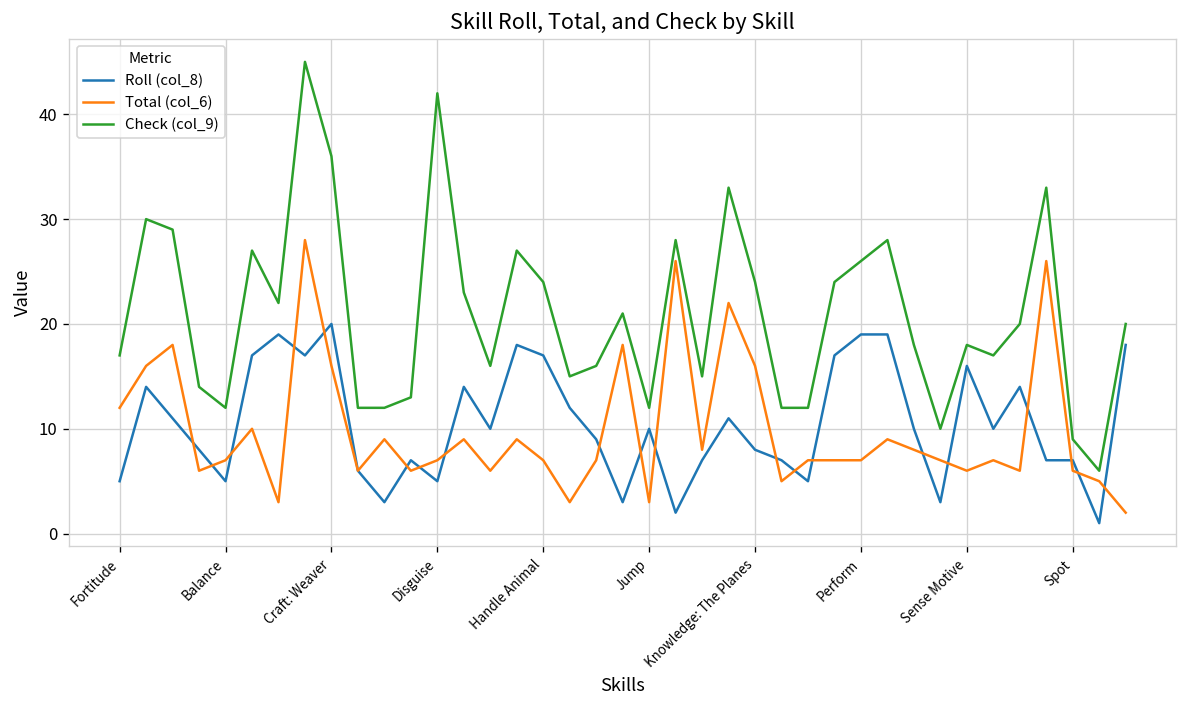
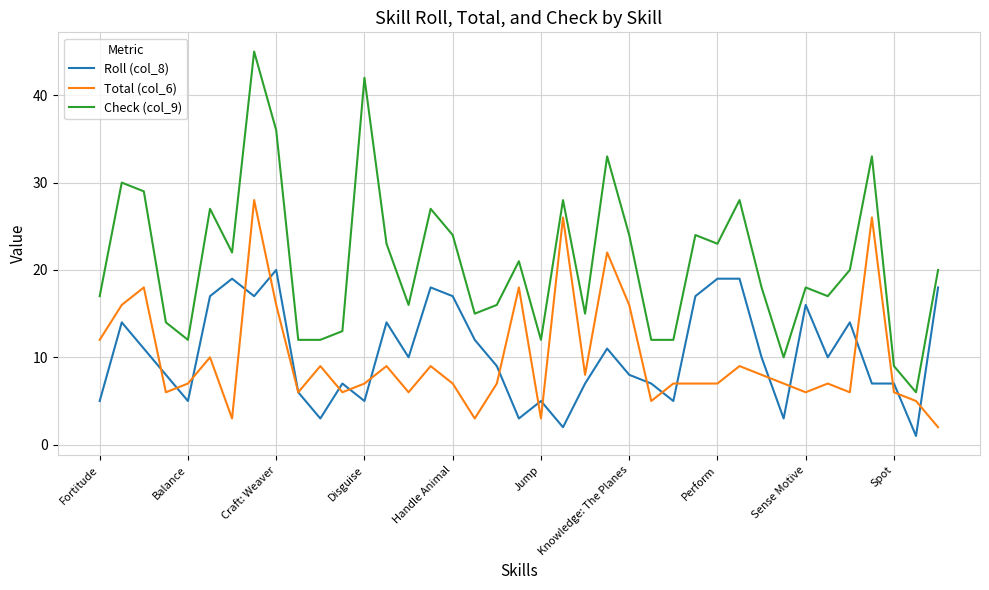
Roll (col_8), Jump: 10 -> 5
Check (col_9), Perform: 26 -> 23
